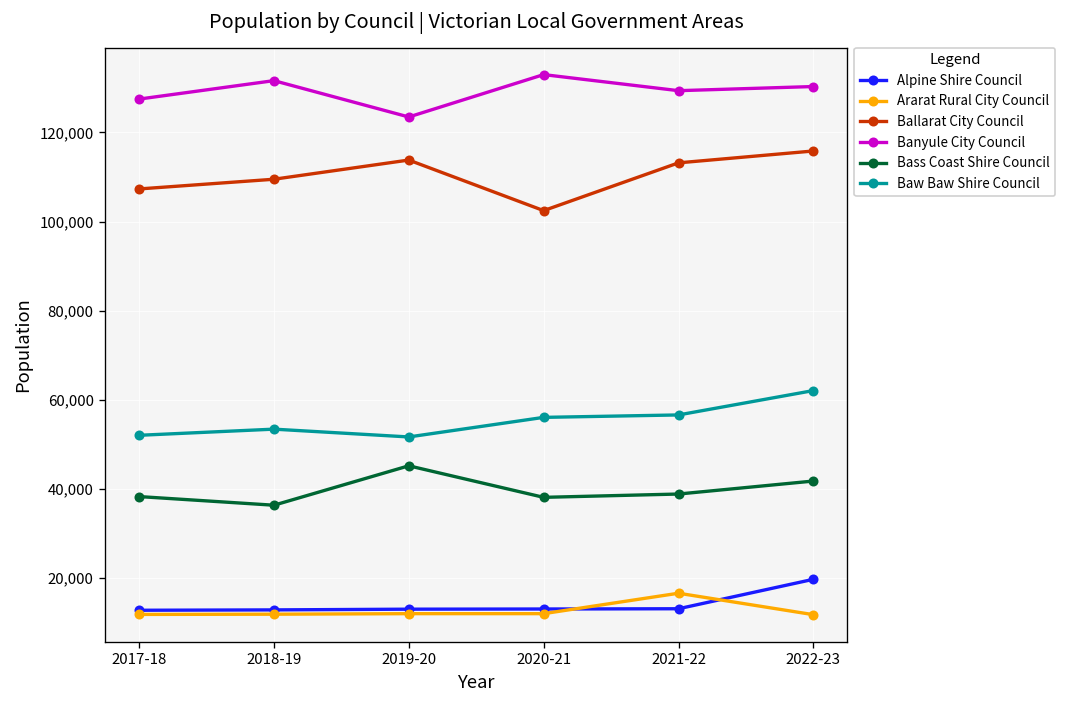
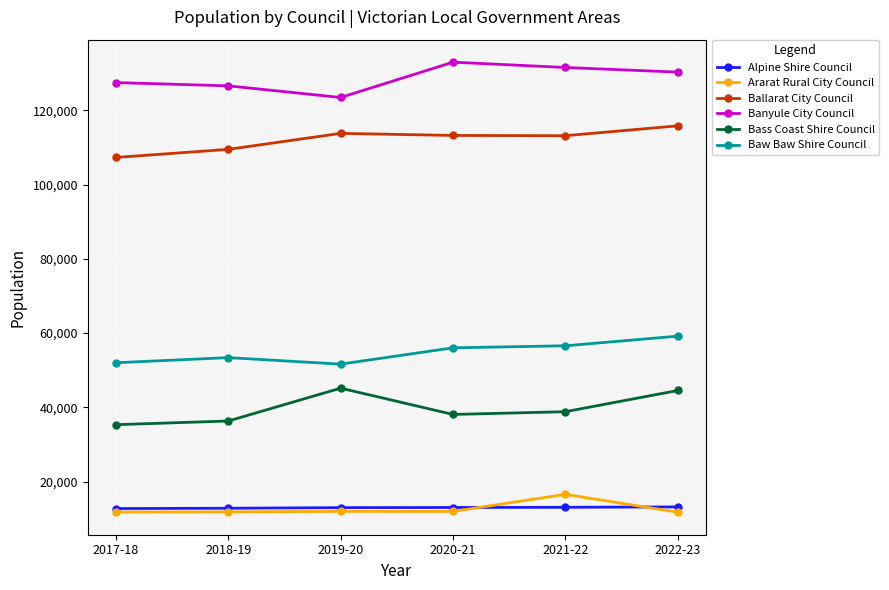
Bass Coast Shire Council, 2017-18: 38,000 -> 35,000
Banyule City Council, 2018-19: 132,000 -> 127,000
Ballarat City Council, 2020-21: 102,000 -> 113,000
Banyule City Council, 2021-22: 129,000 -> 132,000
Alpine Shire Council, 2022-23: 20,000 -> 13,000
Bass Coast Shire Council, 2022-23: 42,000 -> 45,000
Baw Baw Shire Council, 2022-23: 62,000 -> 59,000
